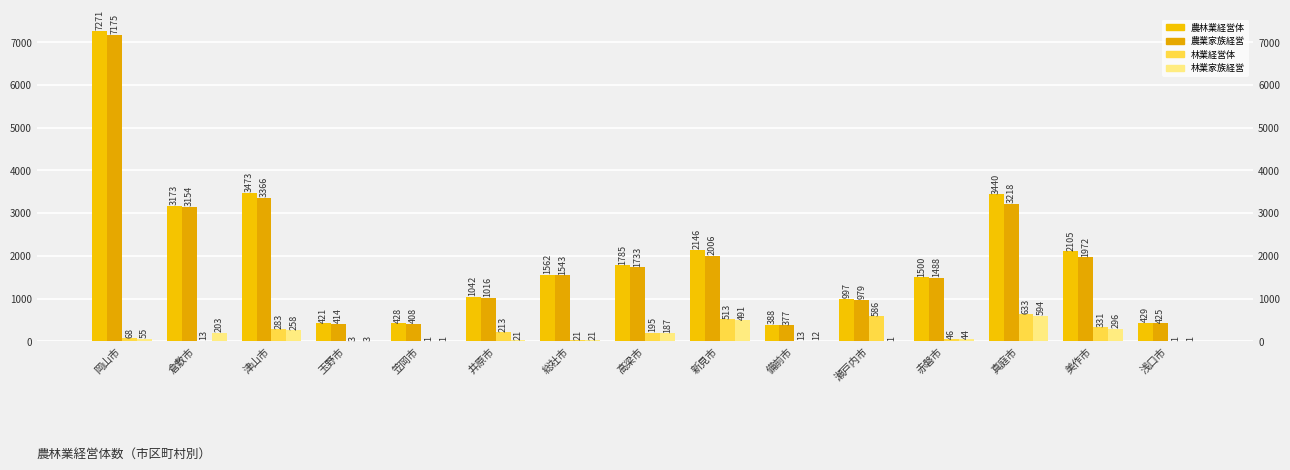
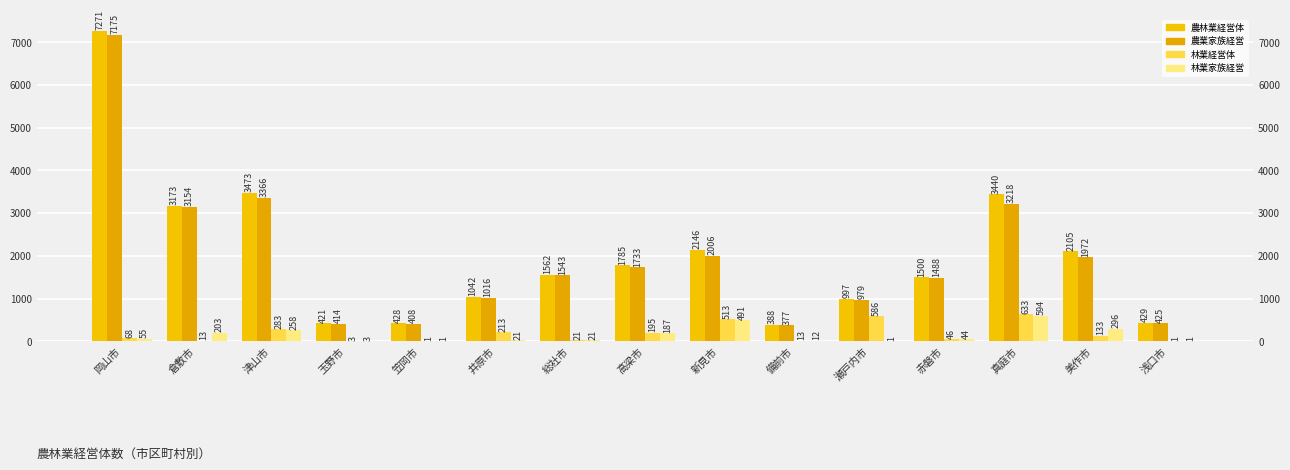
林業経営体, 美作市: 331 -> 133
